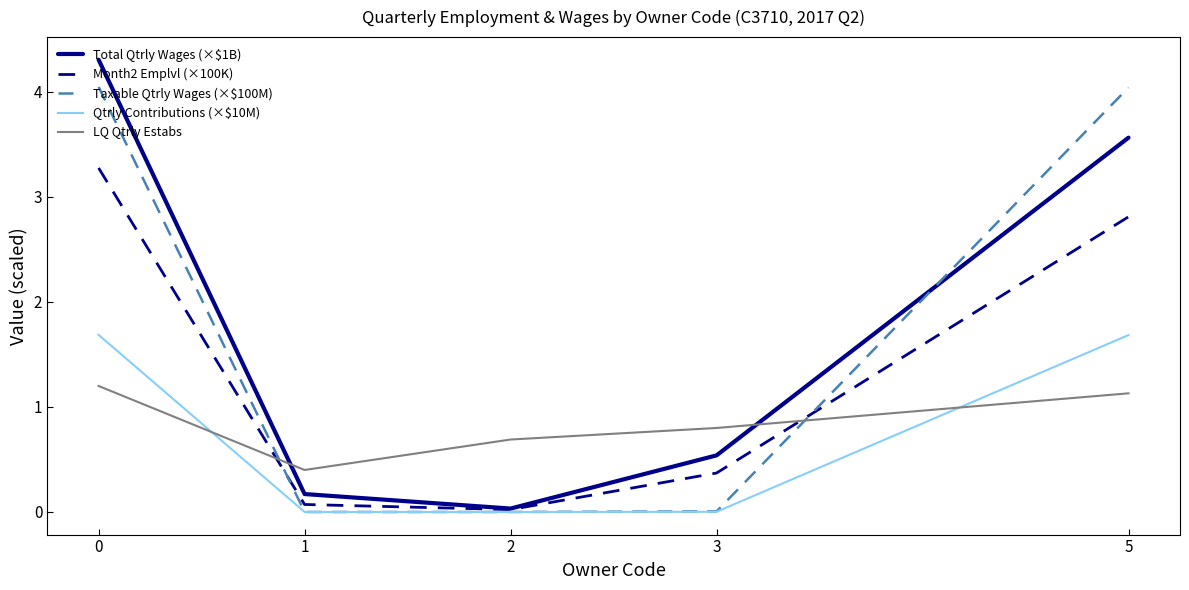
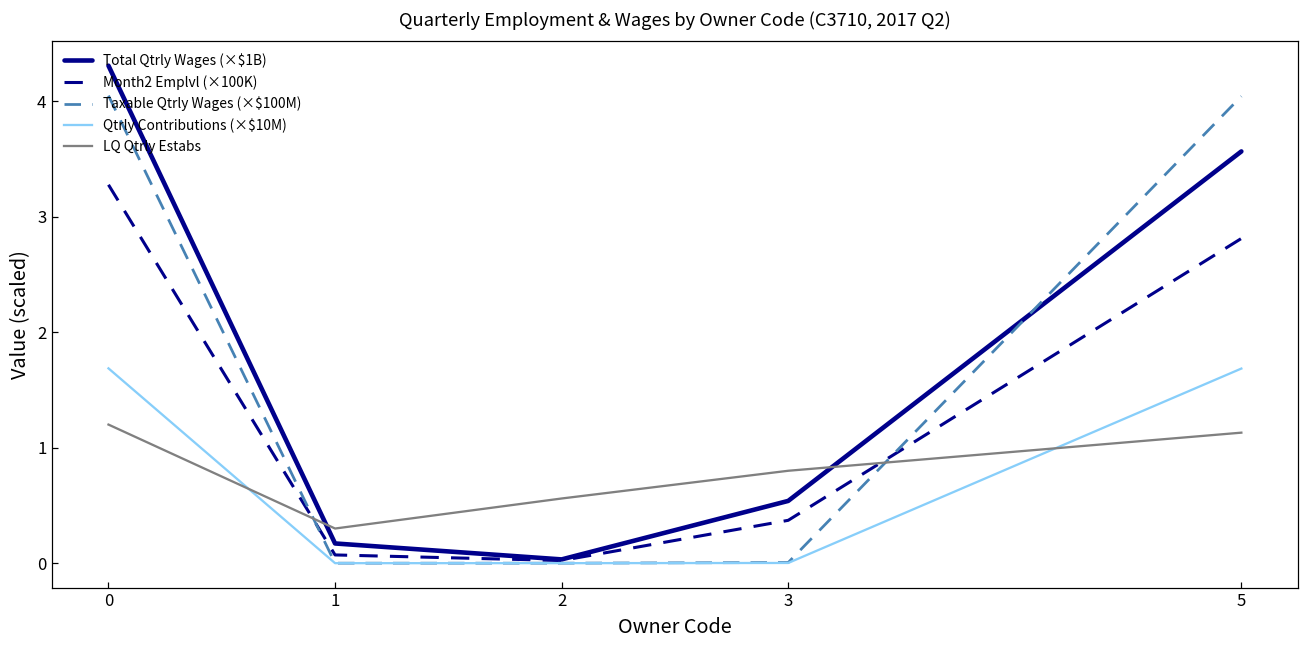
LQ Qtrly Estabs, 1: 0.4 -> 0.3
LQ Qtrly Estabs, 2: 0.69 -> 0.56
